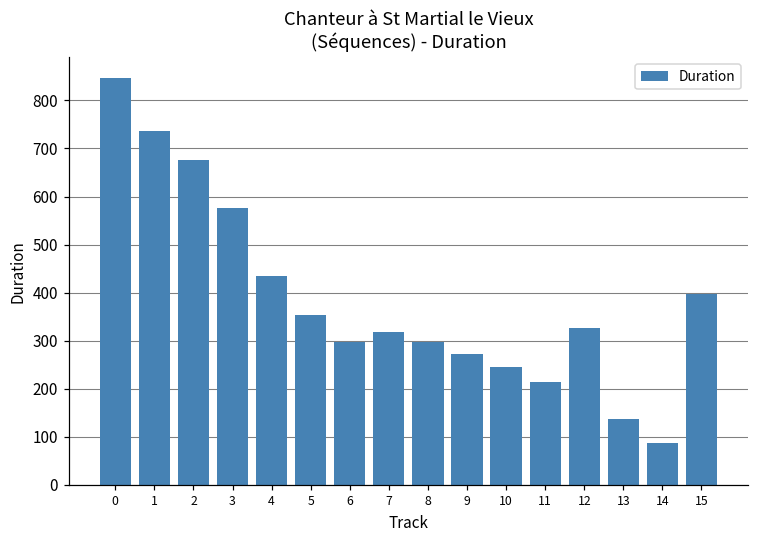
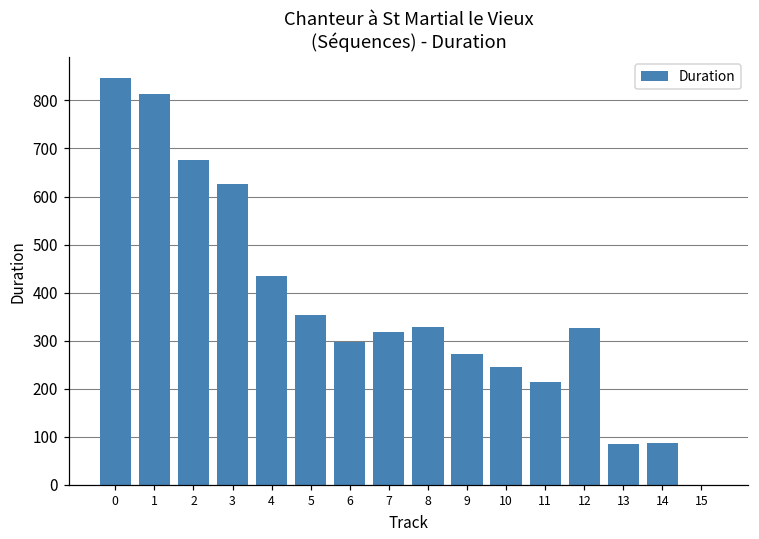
1: 740 -> 810
3: 580 -> 630
8: 300 -> 330
13: 140 -> 90
15: 400 -> 0
